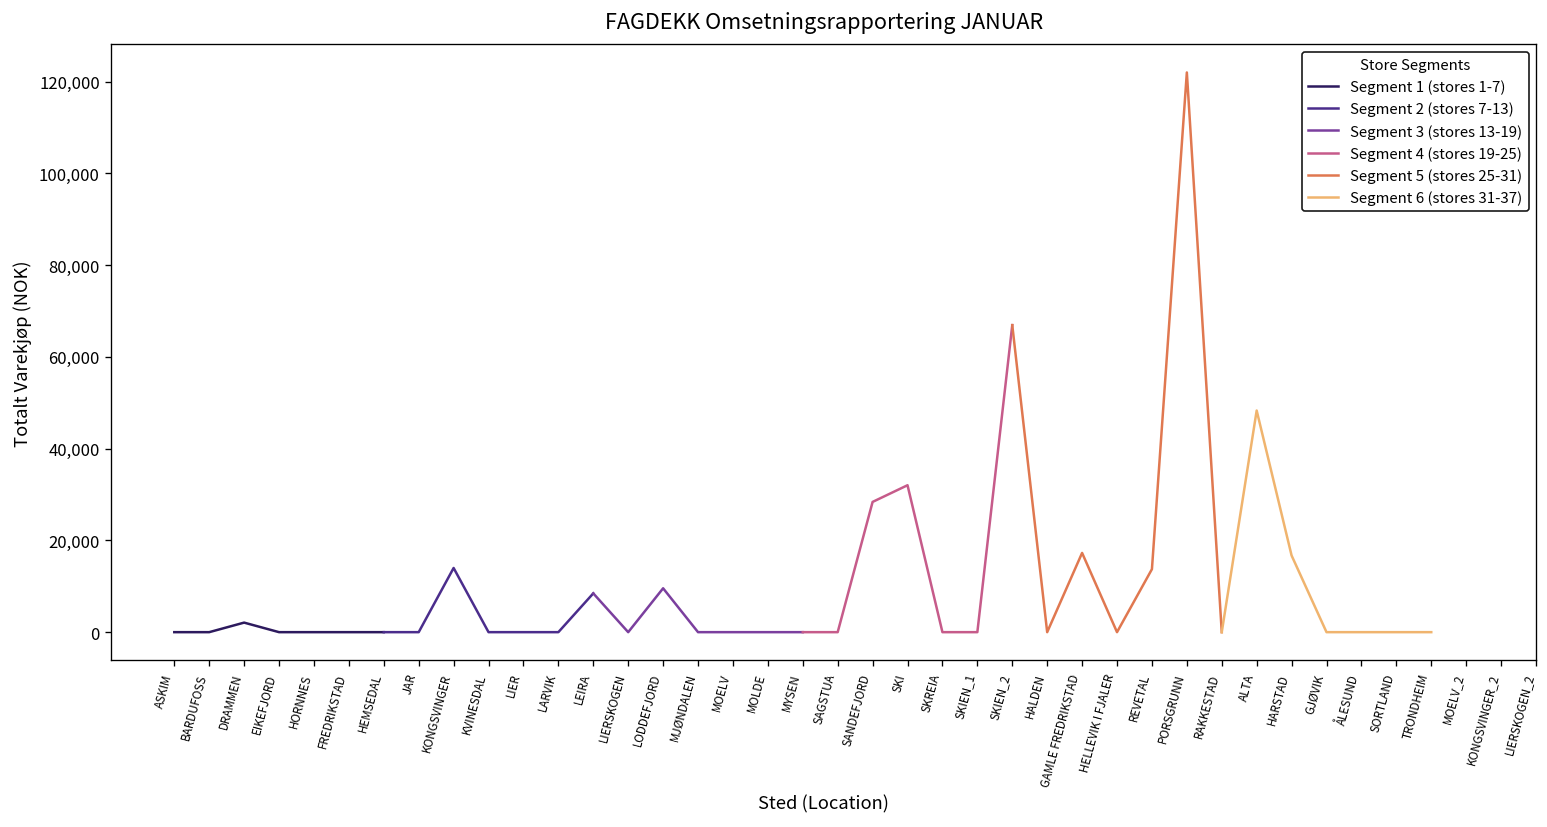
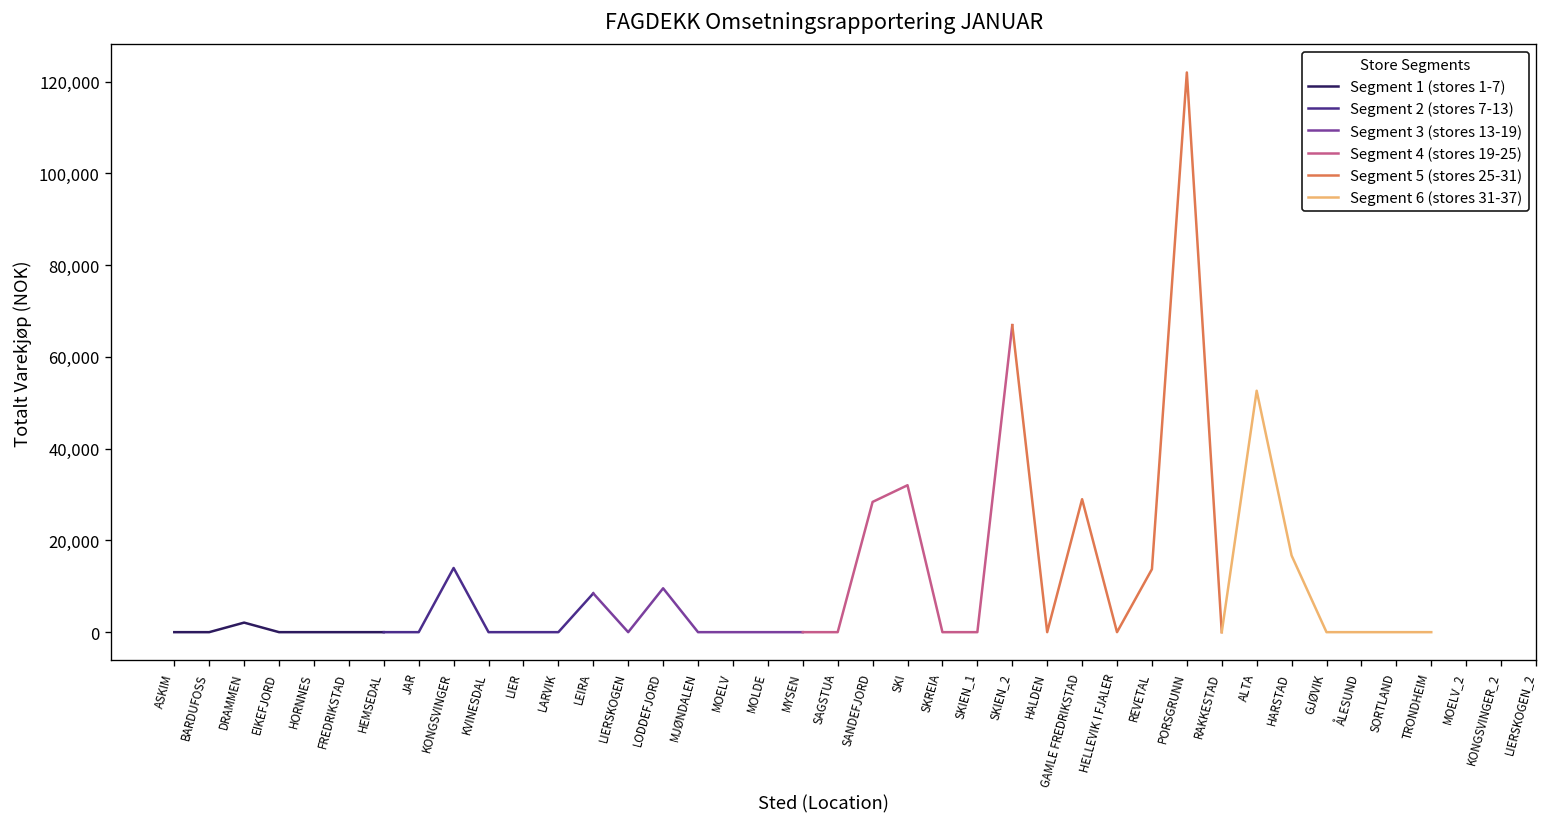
Segment 5 (stores 25-31), GAMLE FREDRIKSTAD: 17,000 -> 29,000
Segment 6 (stores 31-37), ALTA: 48,000 -> 53,000
